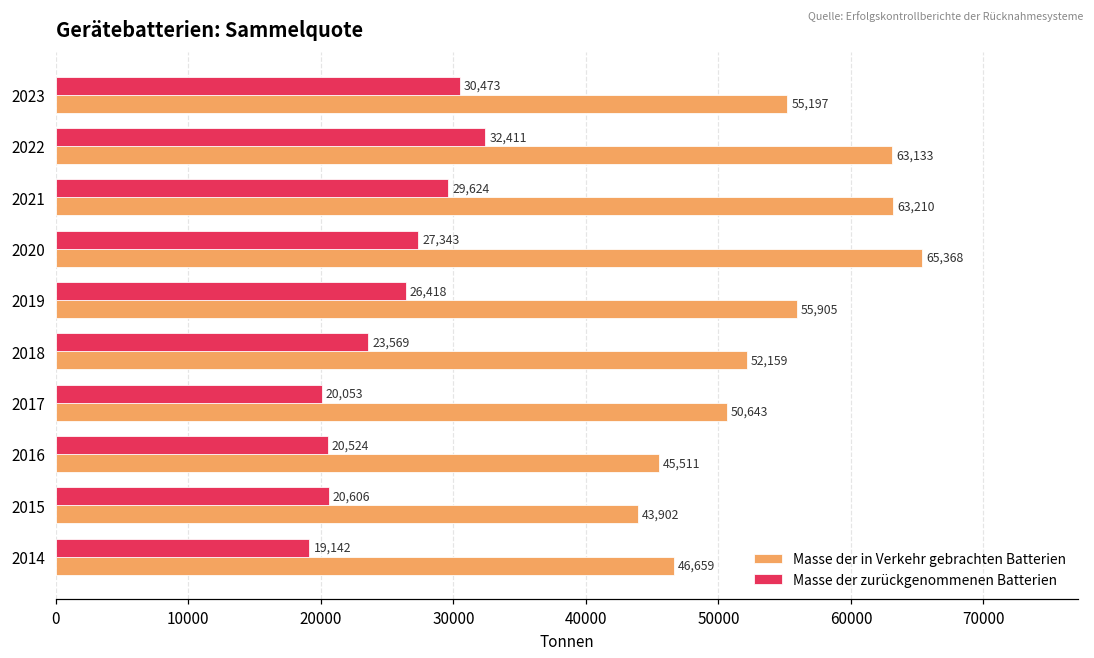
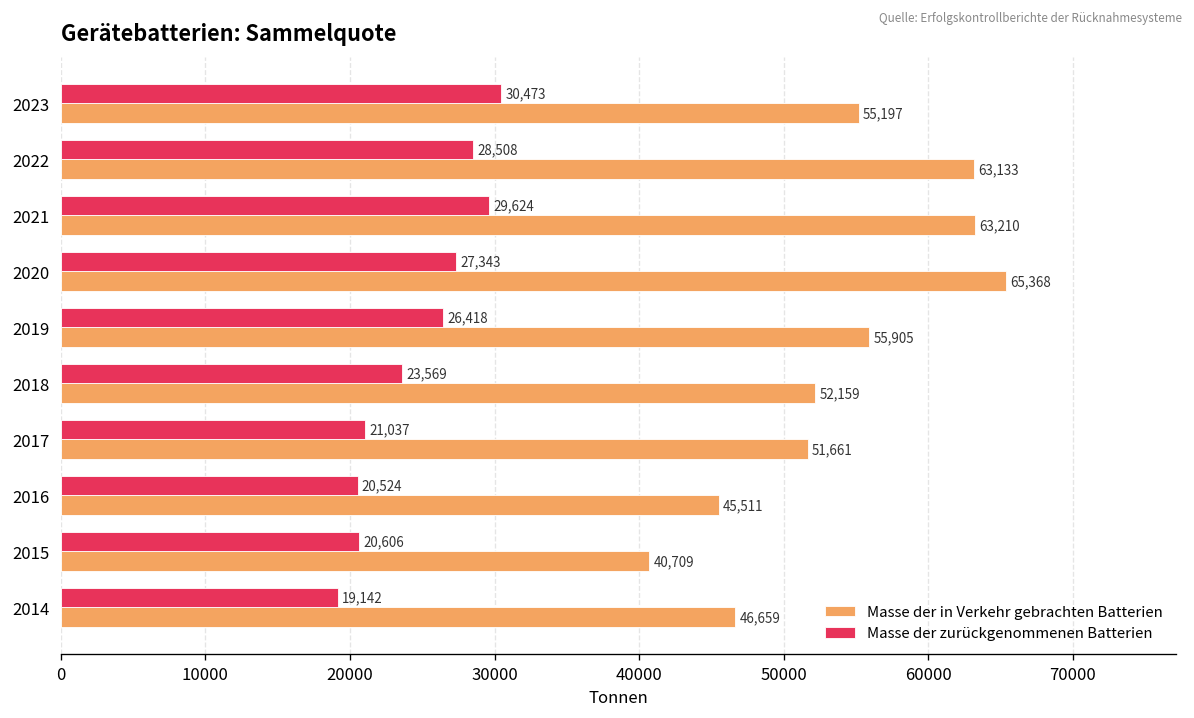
Masse der zurückgenommenen Batterien, 2022: 32,411 -> 28,508
Masse der zurückgenommenen Batterien, 2017: 20,053 -> 21,037
Masse der in Verkehr gebrachten Batterien, 2017: 50,643 -> 51,661
Masse der in Verkehr gebrachten Batterien, 2015: 43,902 -> 40,709
